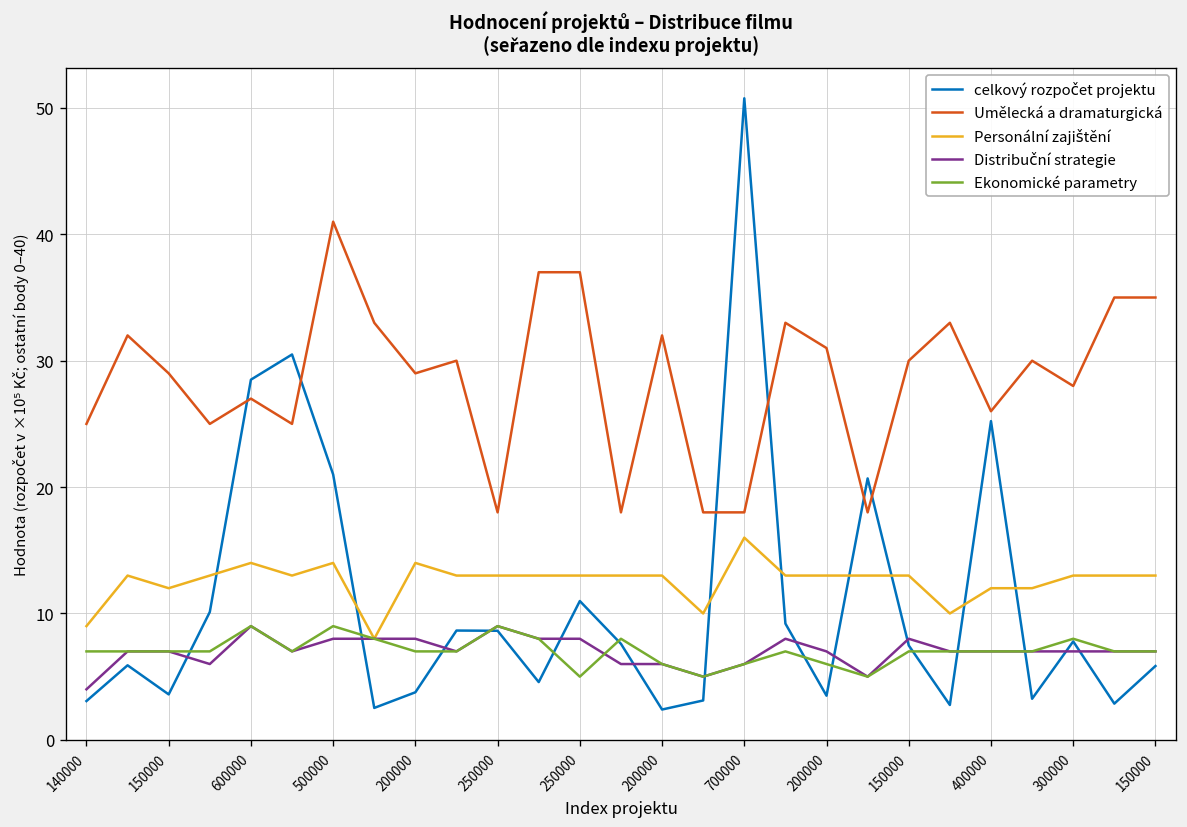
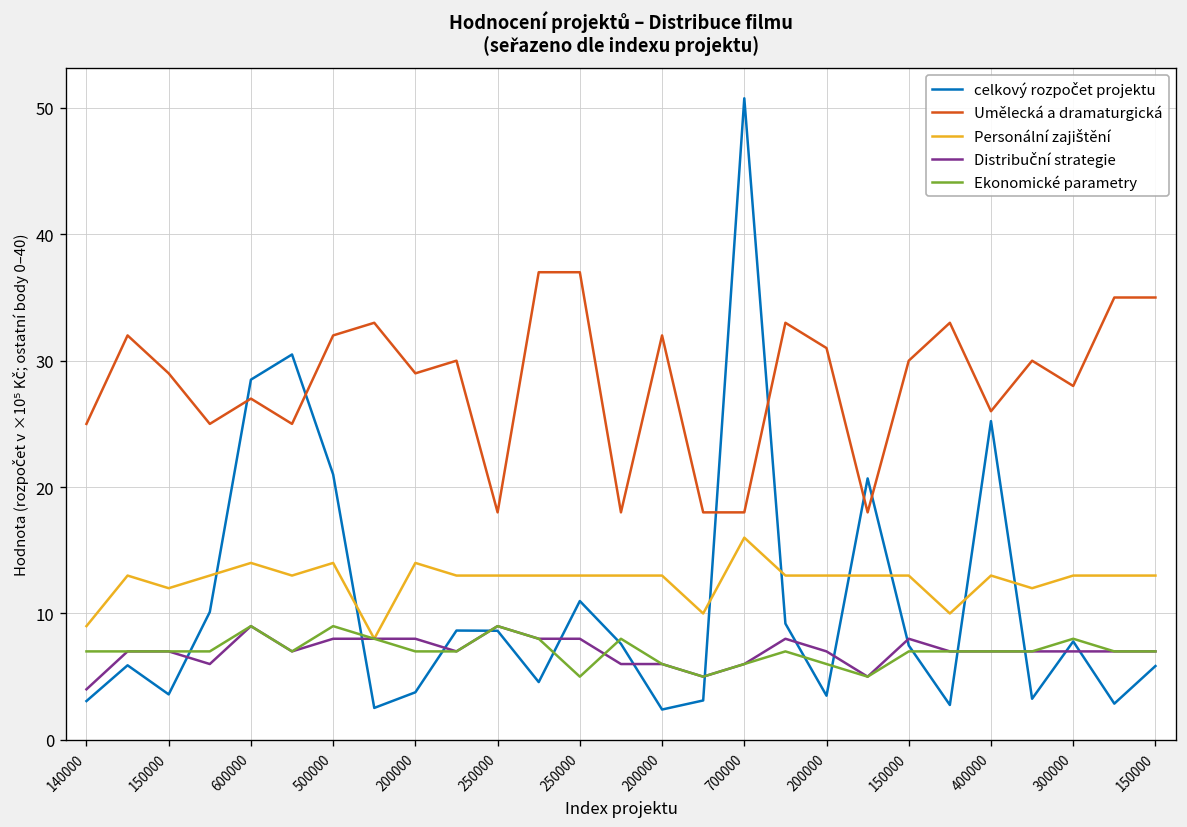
Umělecká a dramaturgická, 500000: 41 -> 32
Personální zajištění, 400000: 12 -> 13
